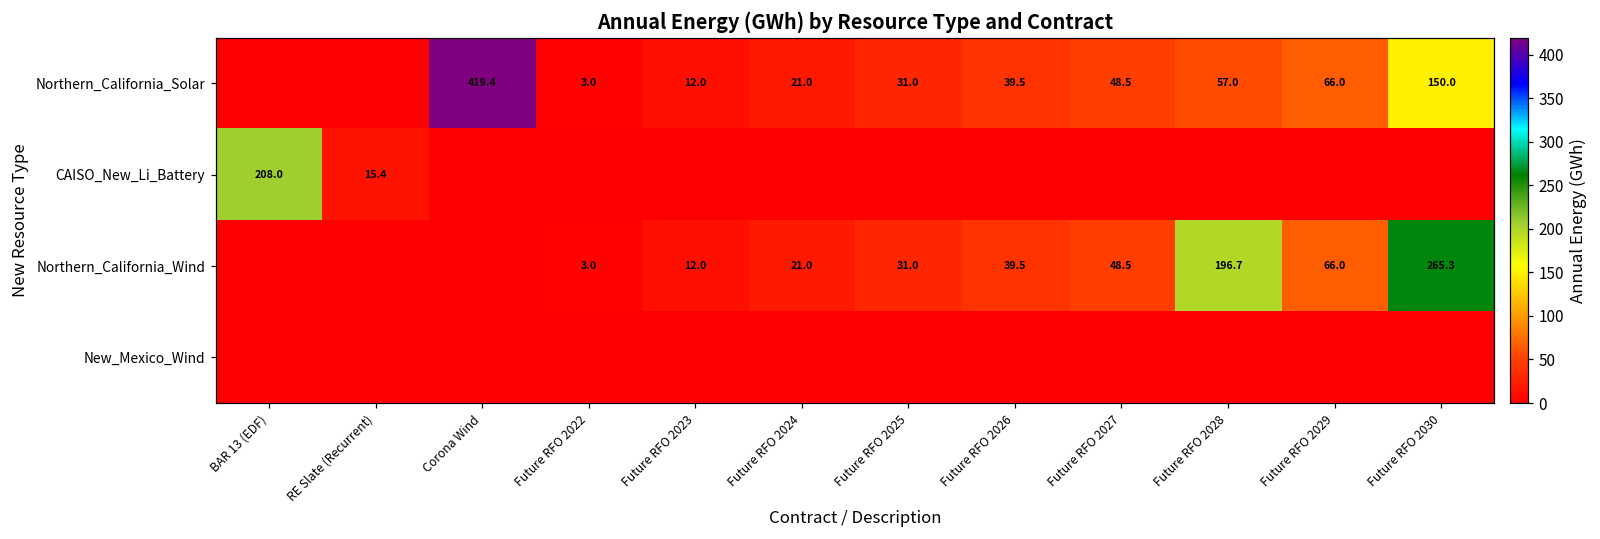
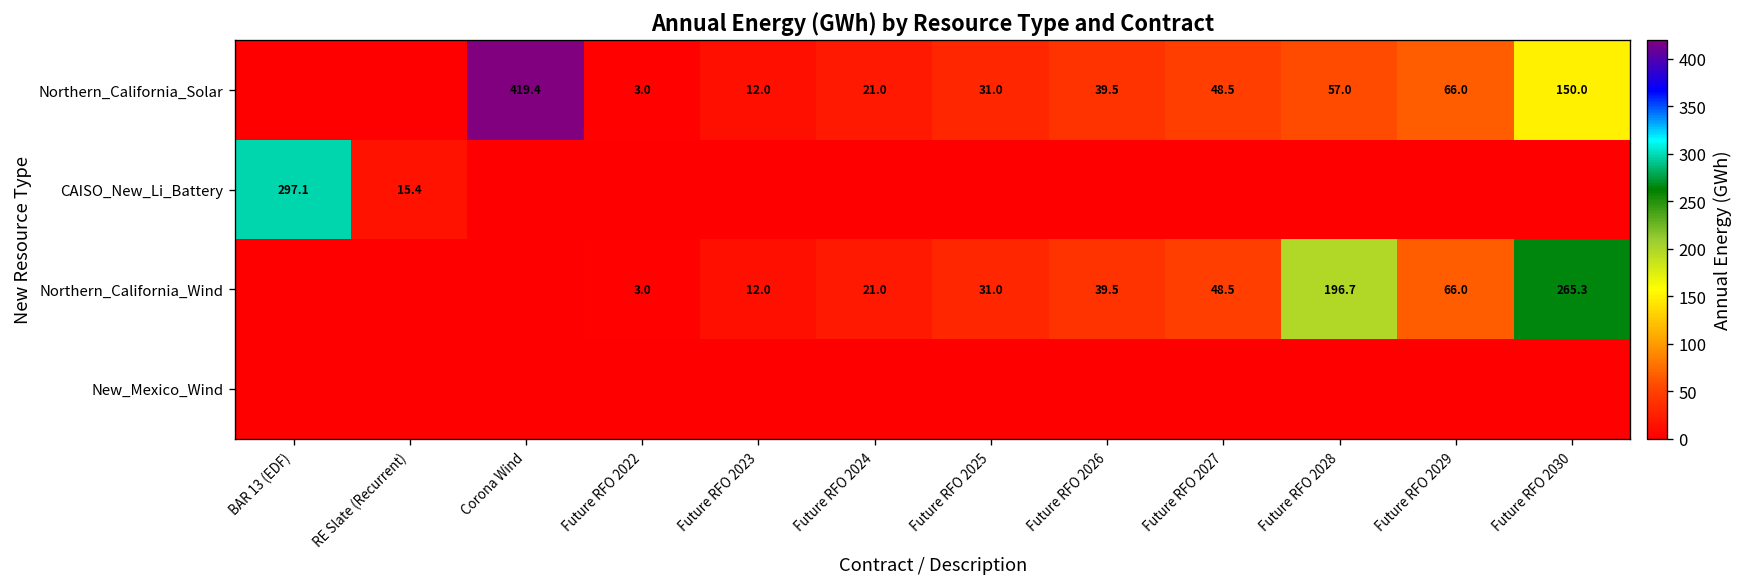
CAISO_New_Li_Battery, BAR 13 (EDF): 208.0 -> 297.1
